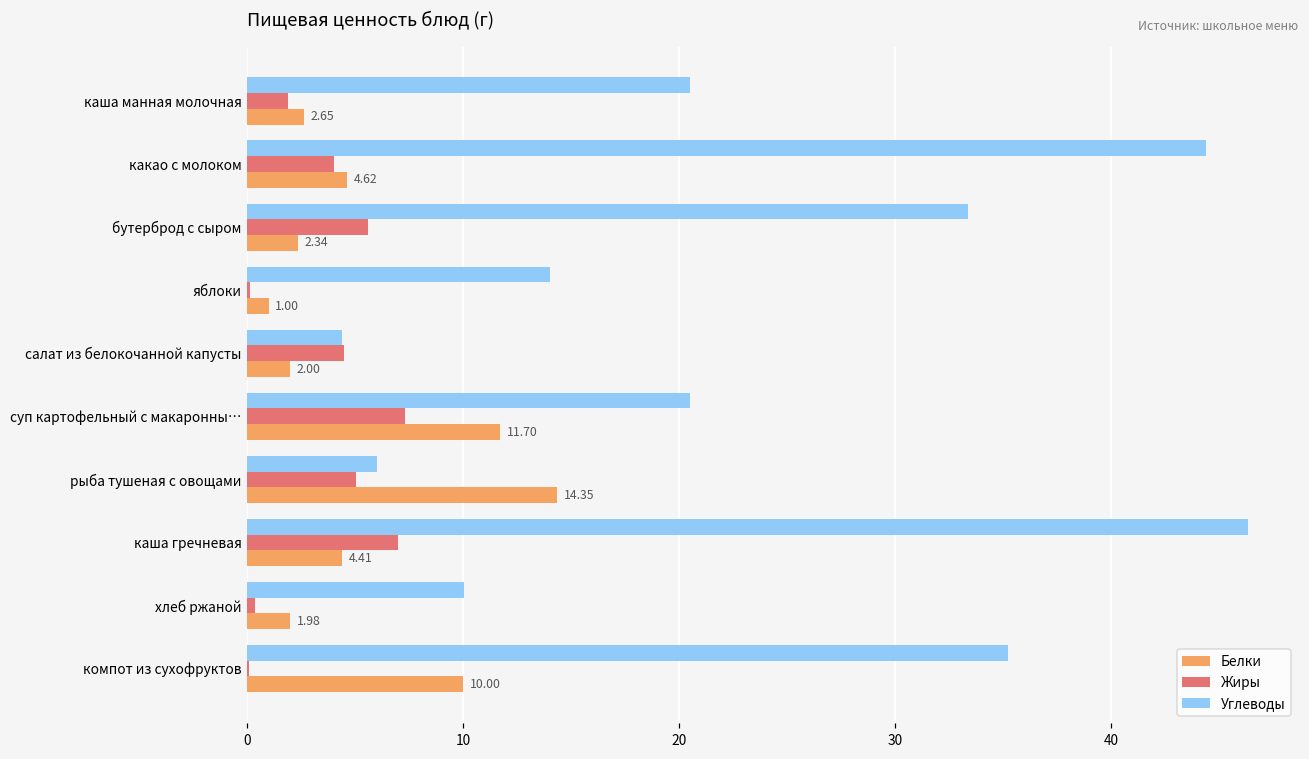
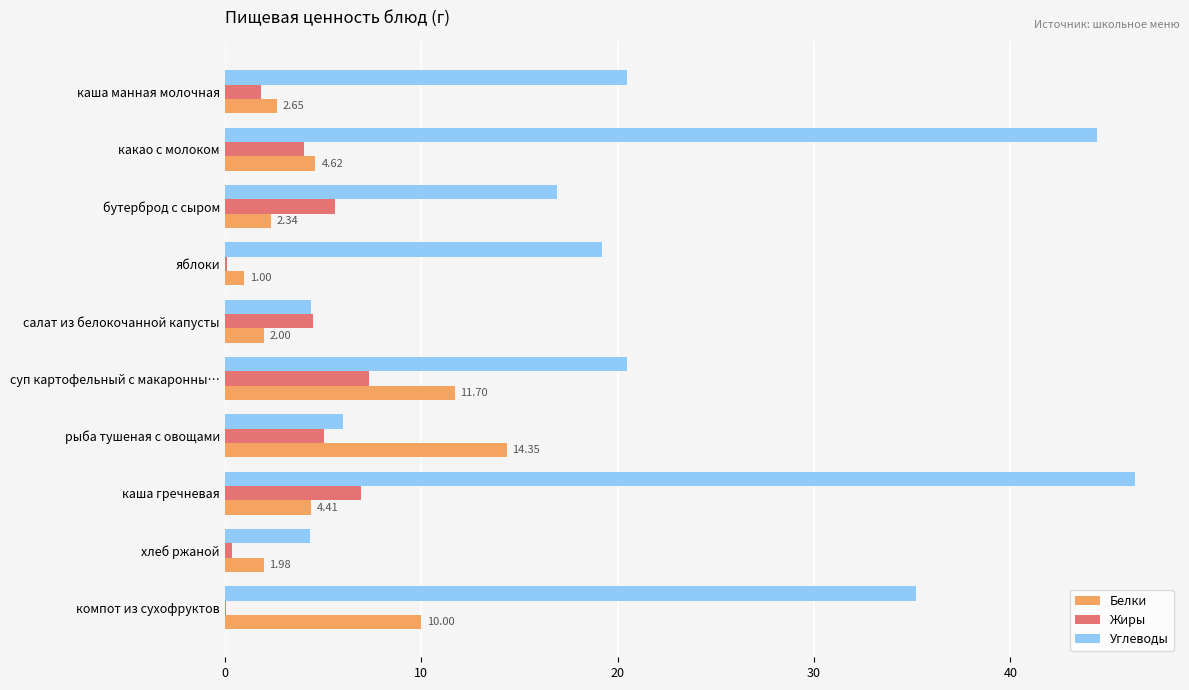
Углеводы, бутерброд с сыром: 33.4 -> 16.9
Углеводы, яблоки: 14.0 -> 19.2
Углеводы, хлеб ржаной: 10.0 -> 4.4
